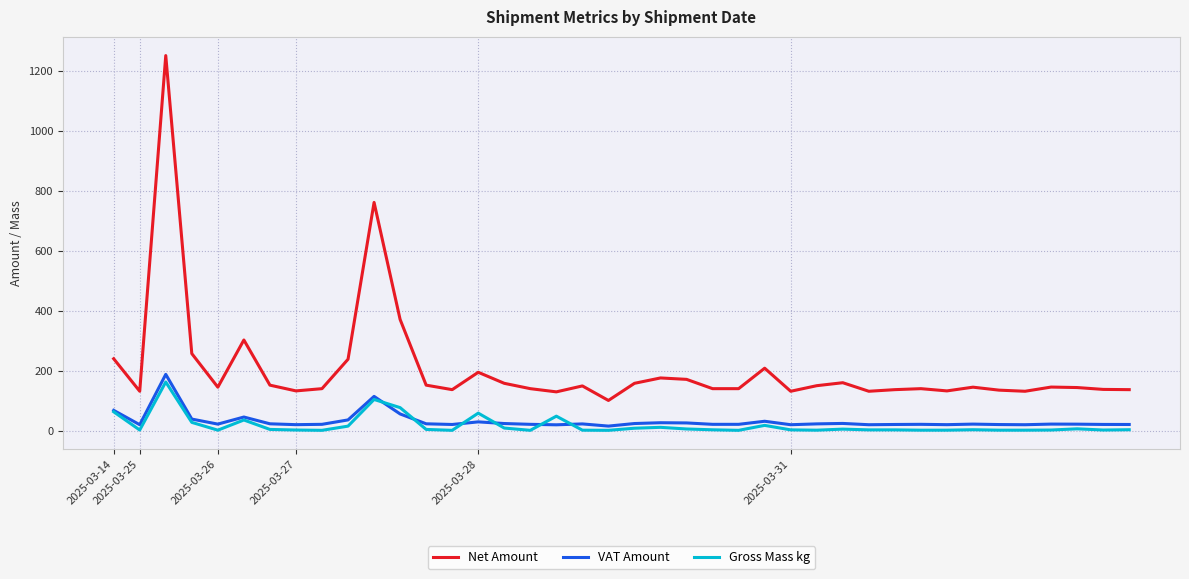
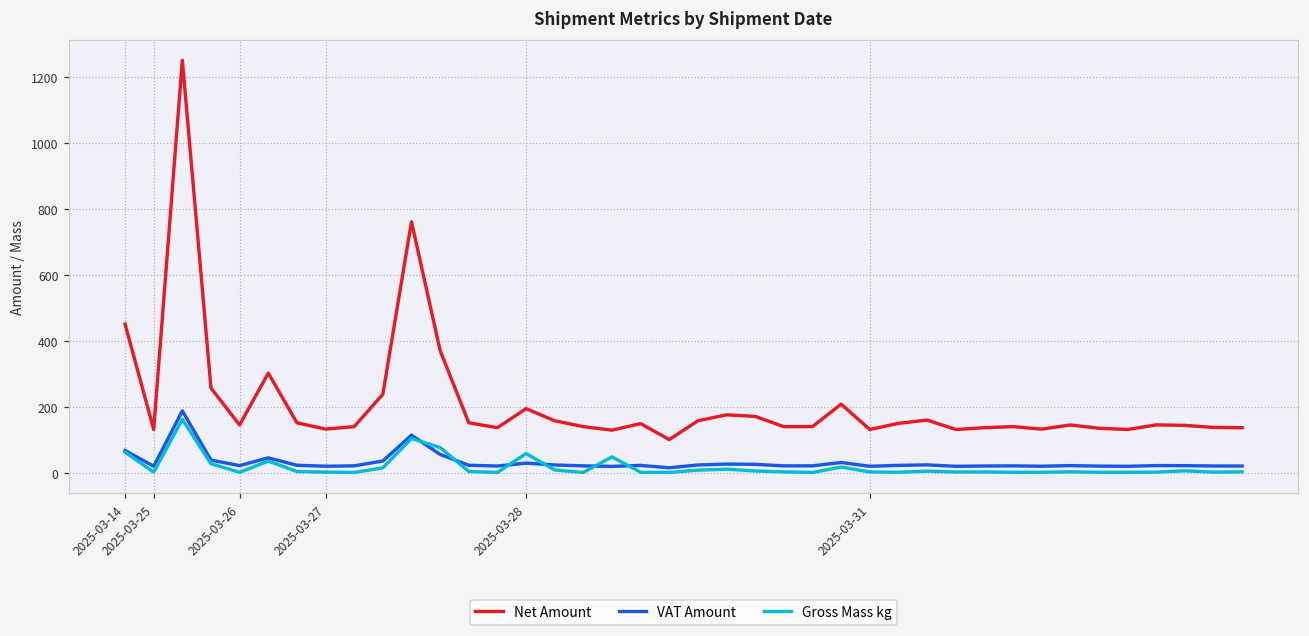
Net Amount, 2025-03-14: 240 -> 450
